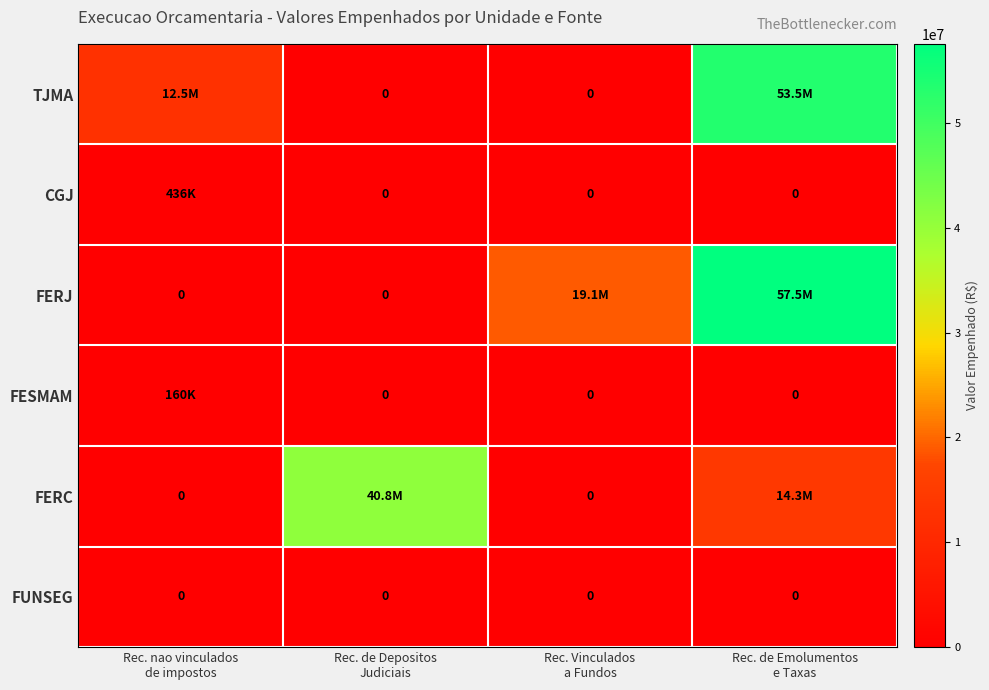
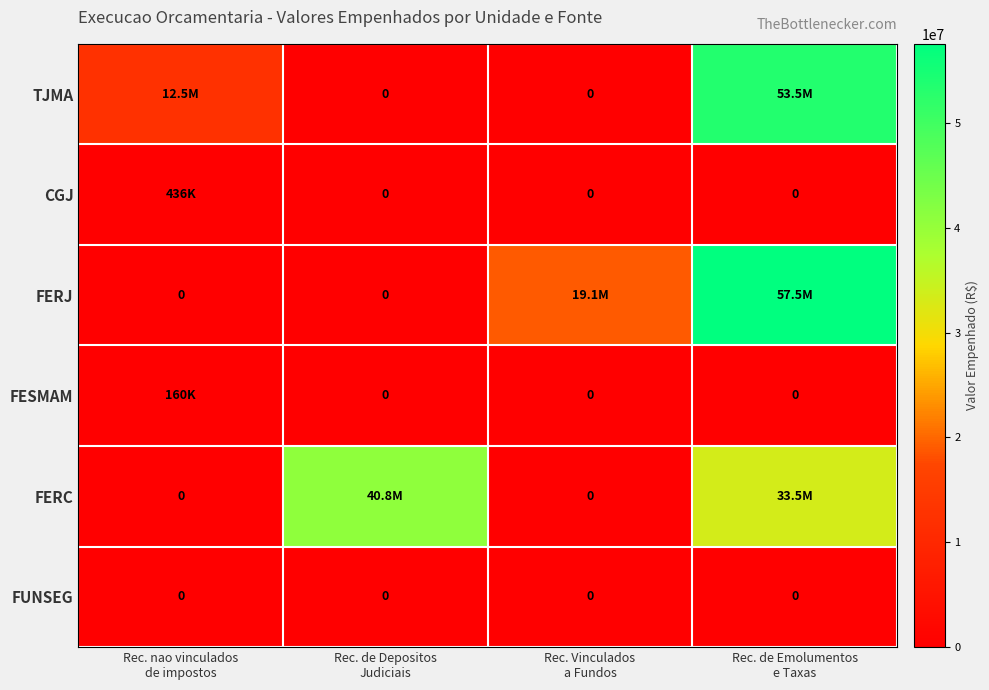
FERC, Rec. de Emolumentos e Taxas: 14.3M -> 33.5M
